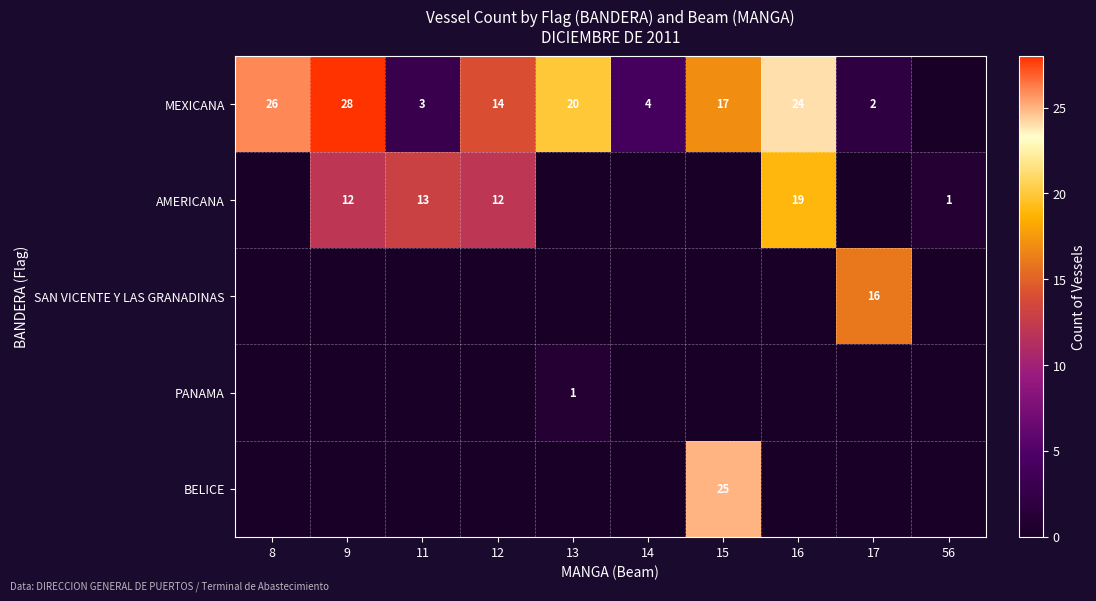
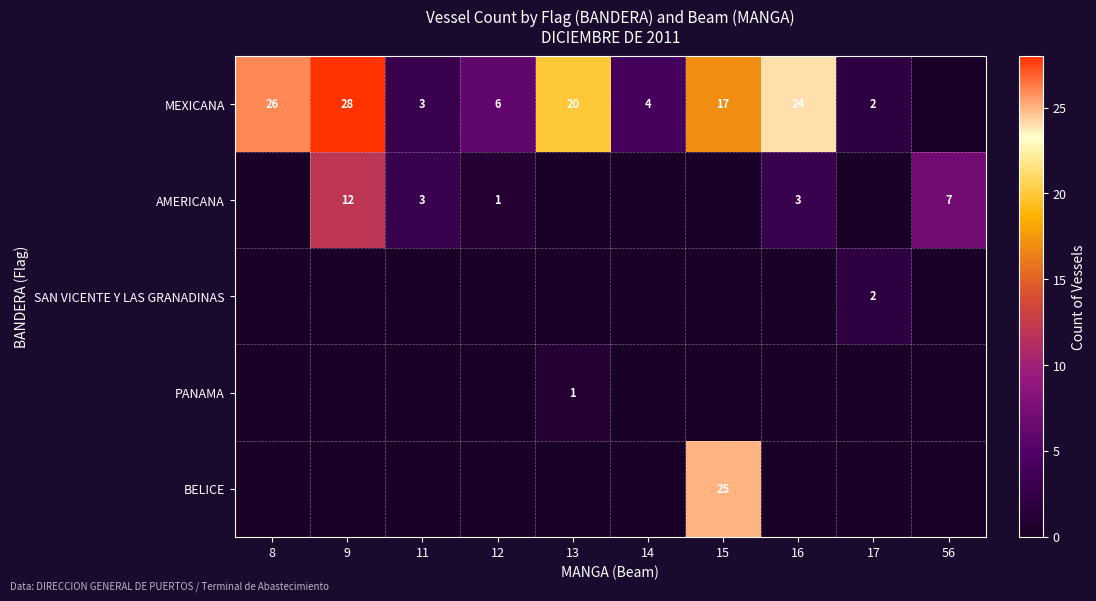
MEXICANA, 12: 14 -> 6
AMERICANA, 11: 13 -> 3
AMERICANA, 12: 12 -> 1
AMERICANA, 16: 19 -> 3
AMERICANA, 56: 1 -> 7
SAN VICENTE Y LAS GRANADINAS, 17: 16 -> 2
